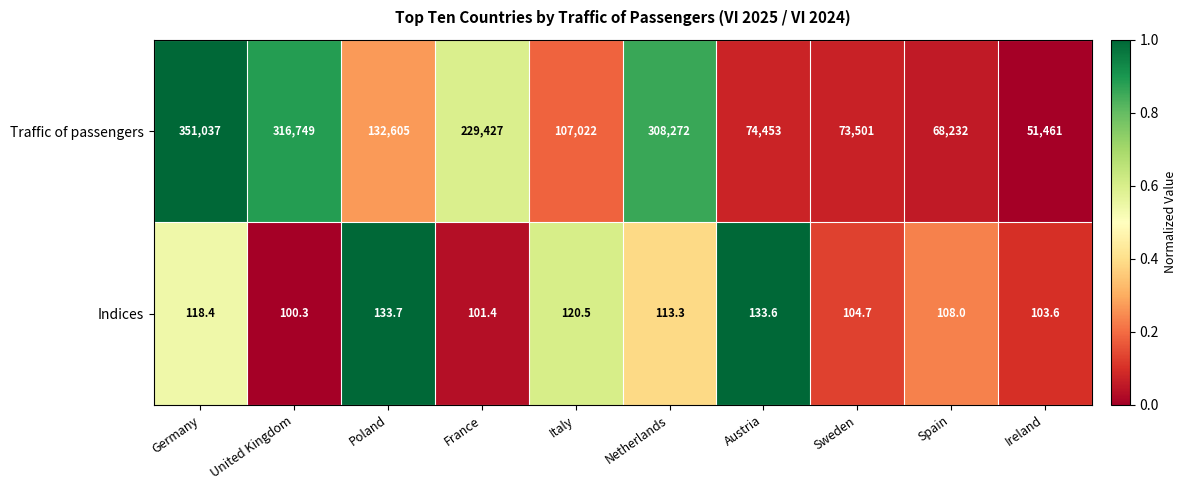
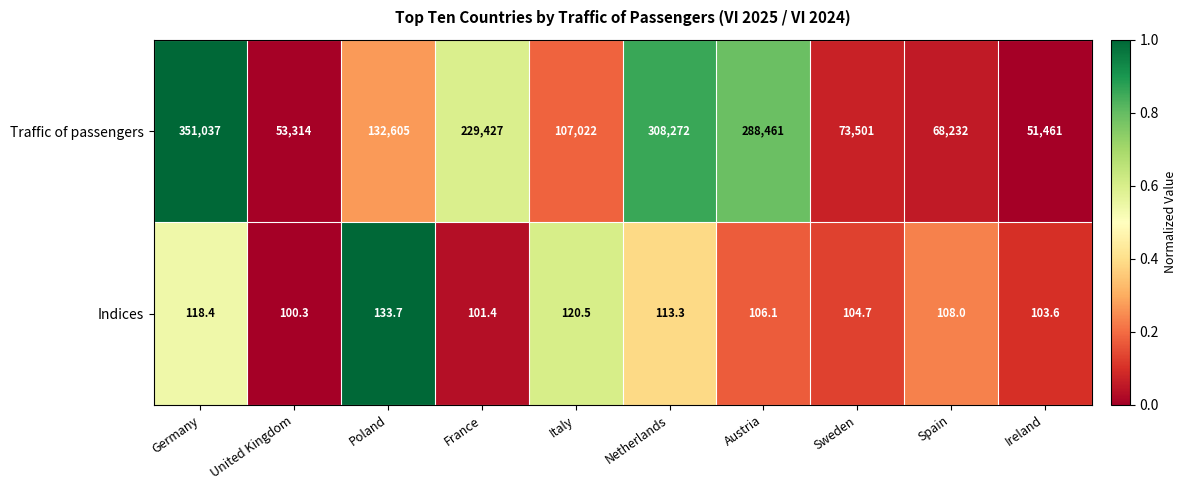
Traffic of passengers, United Kingdom: 316,749 -> 53,314
Traffic of passengers, Austria: 74,453 -> 288,461
Indices, Austria: 133.6 -> 106.1
